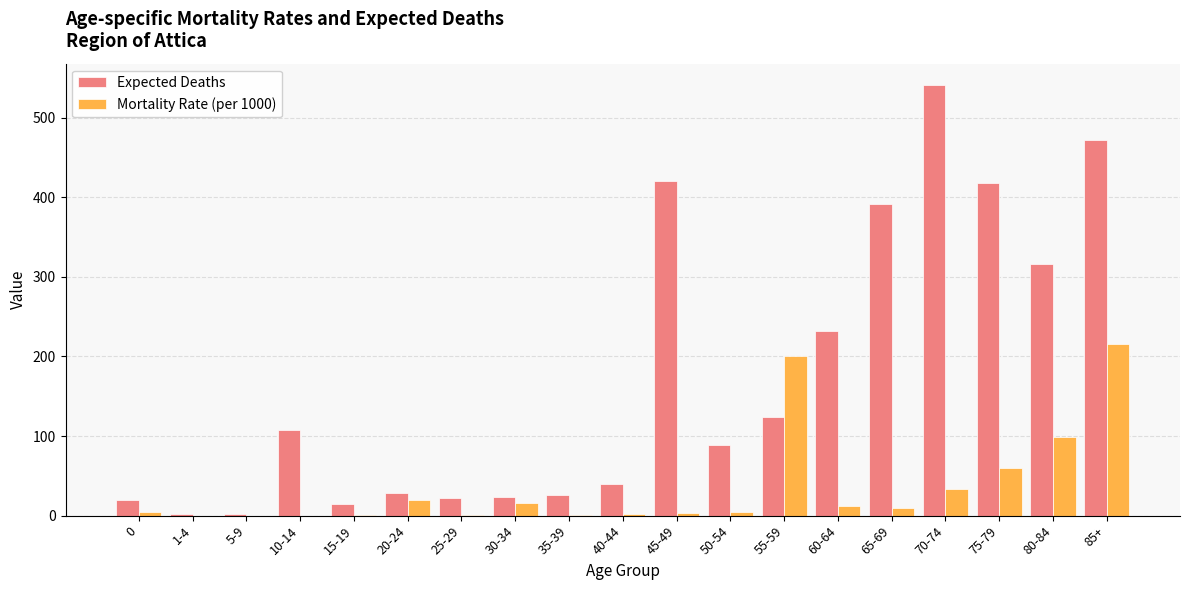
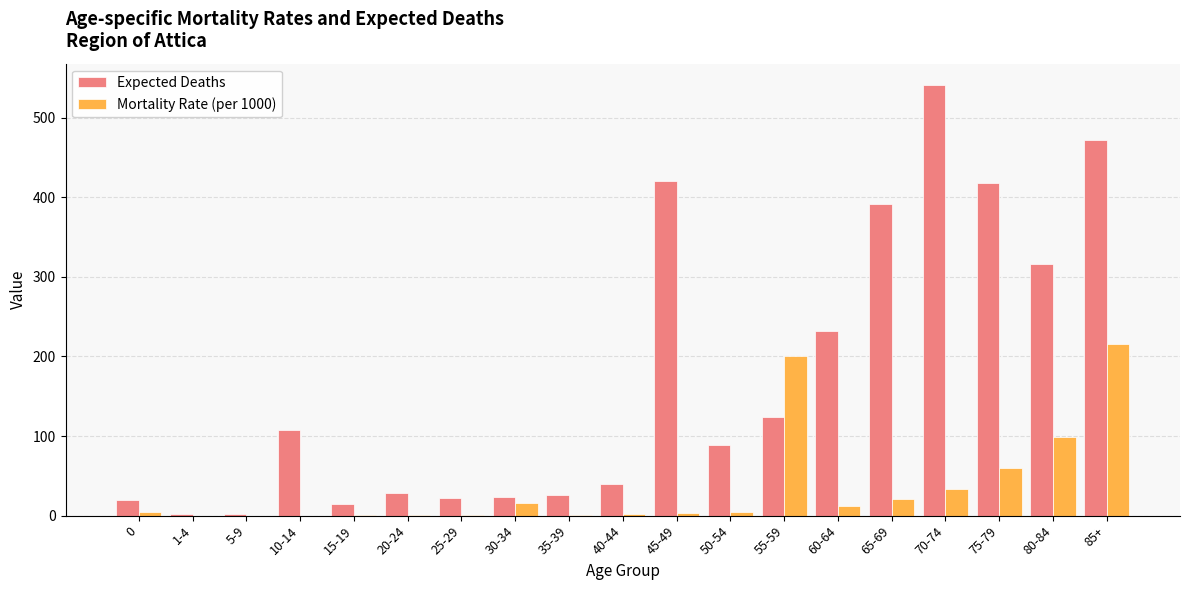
Mortality Rate (per 1000), 20-24: 20 -> 0
Mortality Rate (per 1000), 65-69: 10 -> 20
